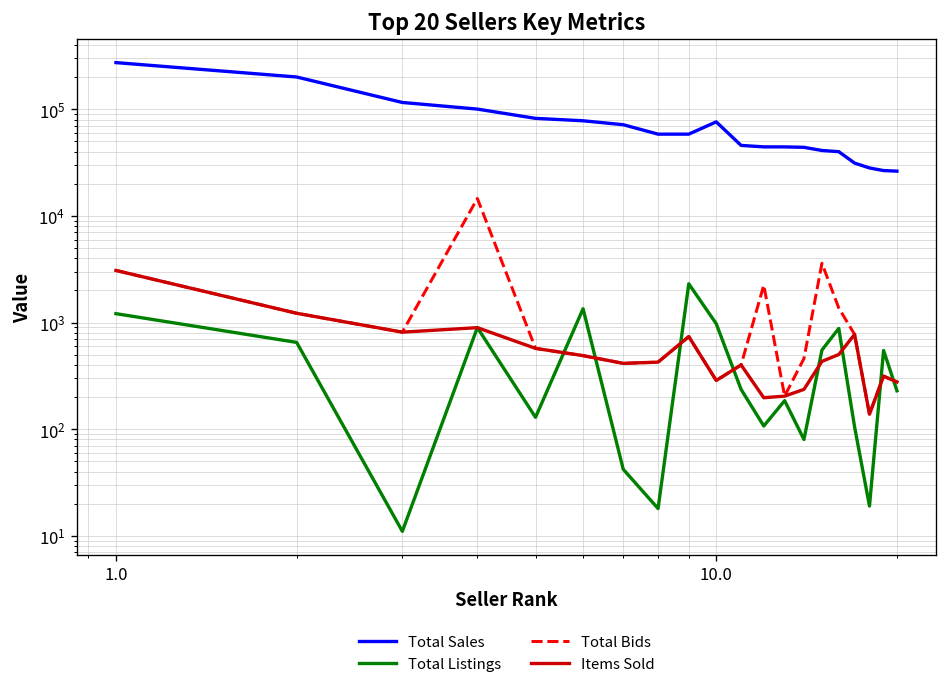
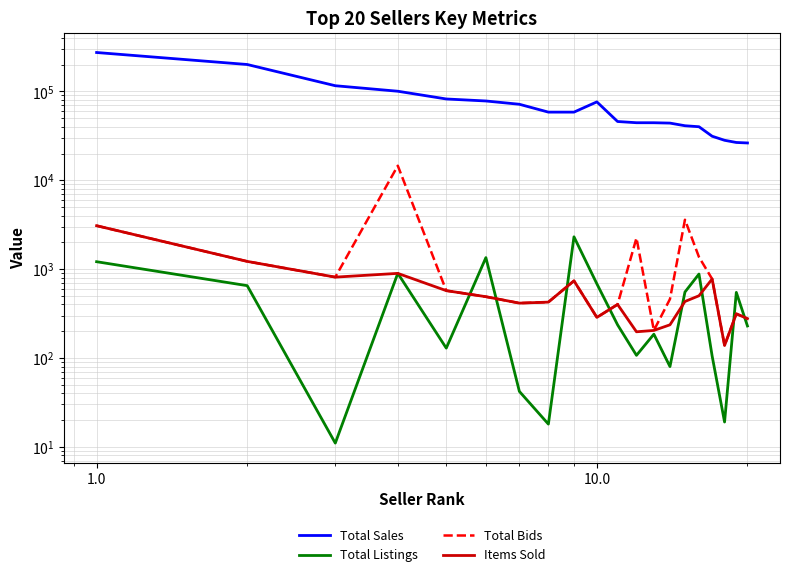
Total Listings, 10.0: 1000 -> 700
